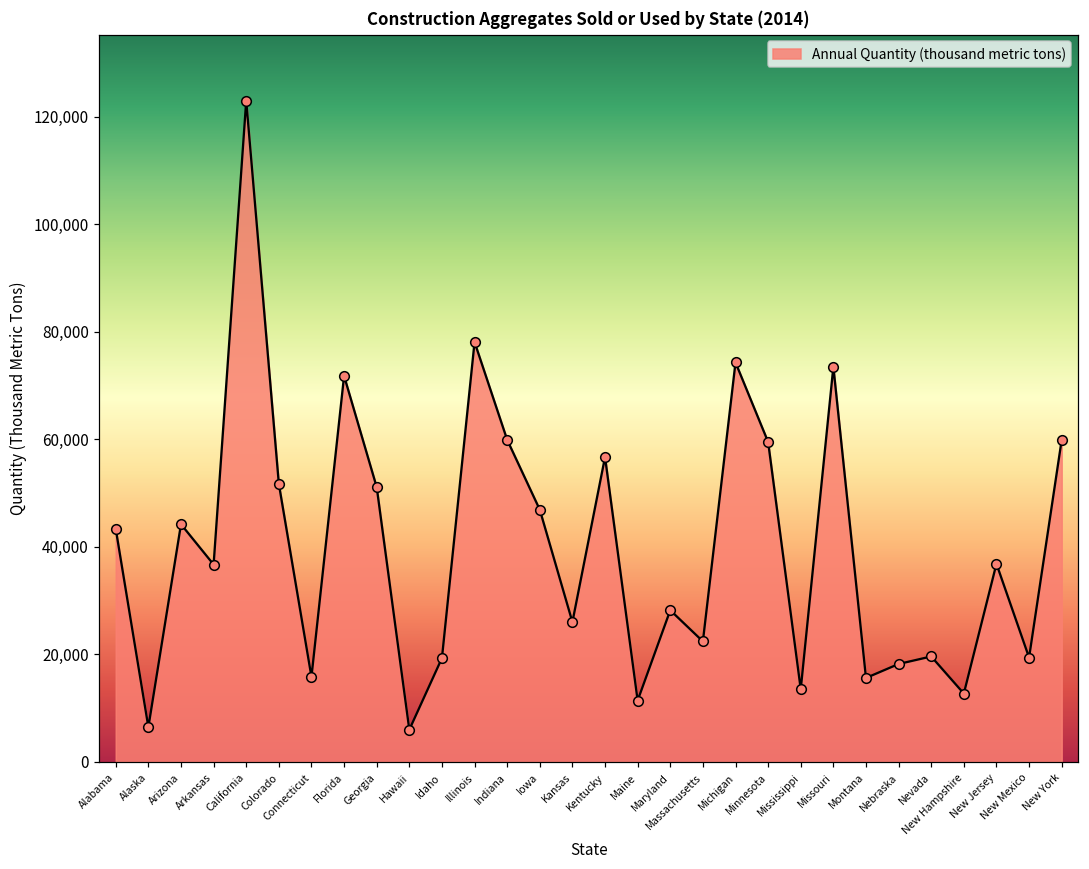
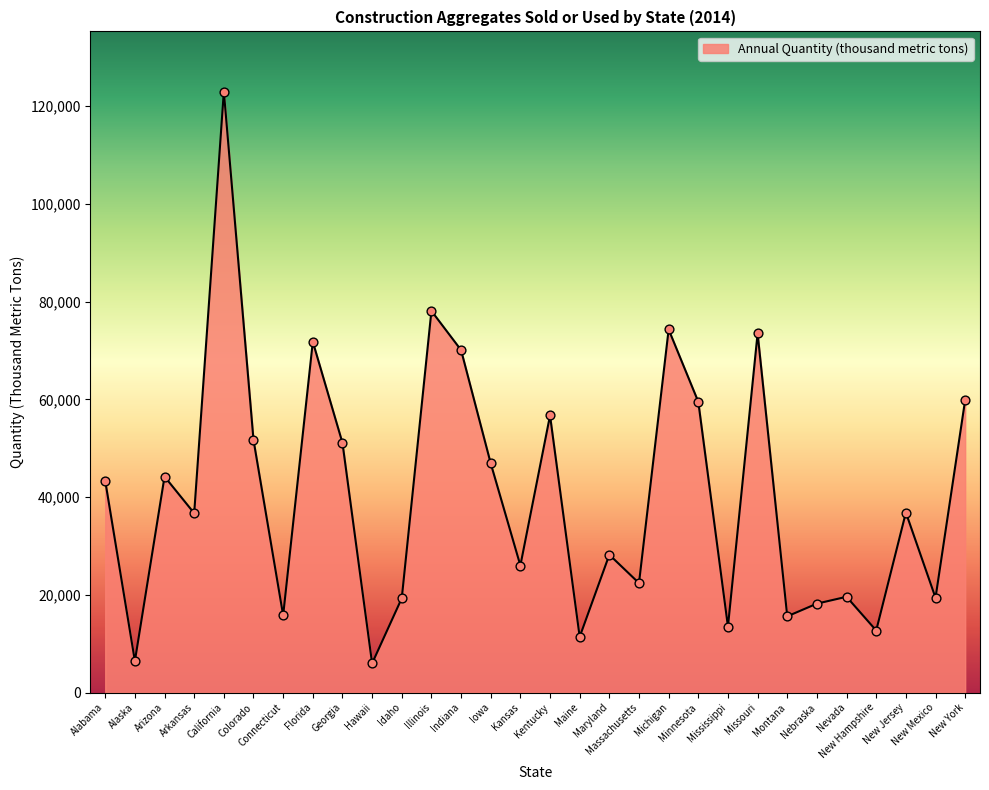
Indiana: 60,000 -> 70,000
